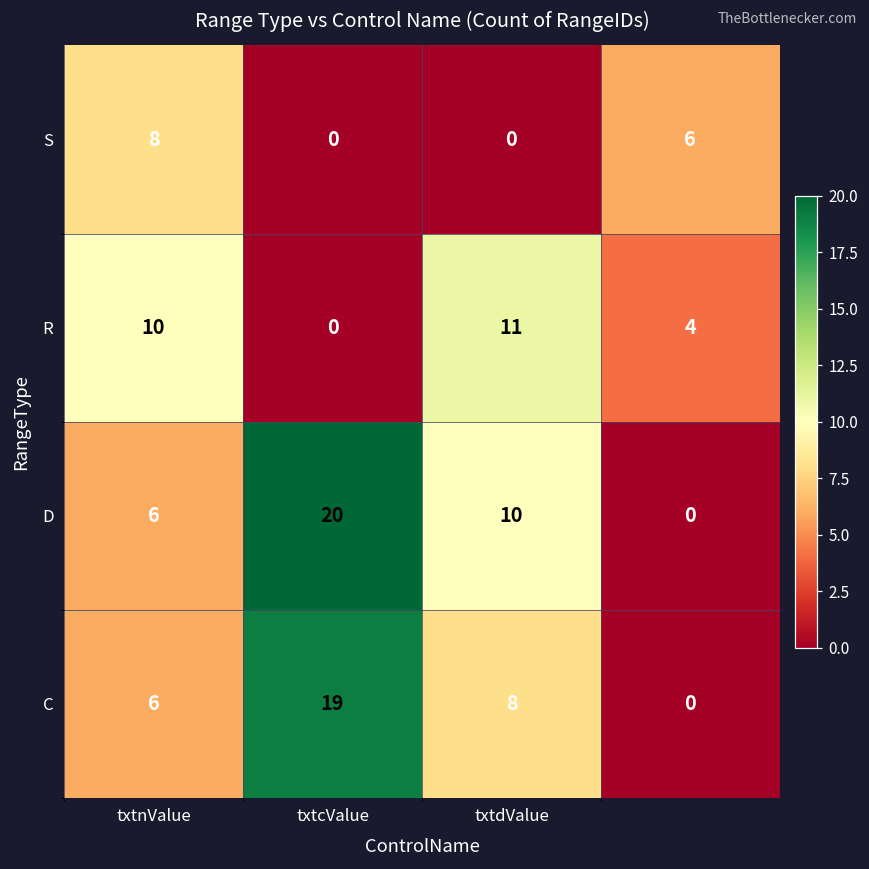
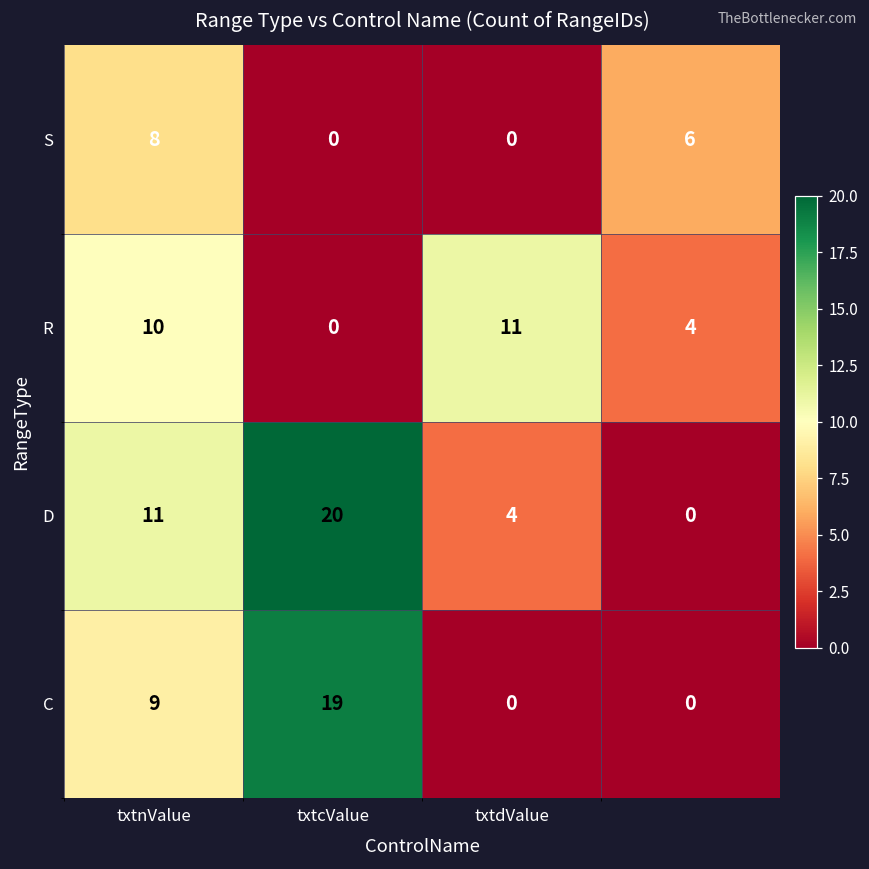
D, txtnValue: 6 -> 11
D, txtdValue: 10 -> 4
C, txtnValue: 6 -> 9
C, txtdValue: 8 -> 0
